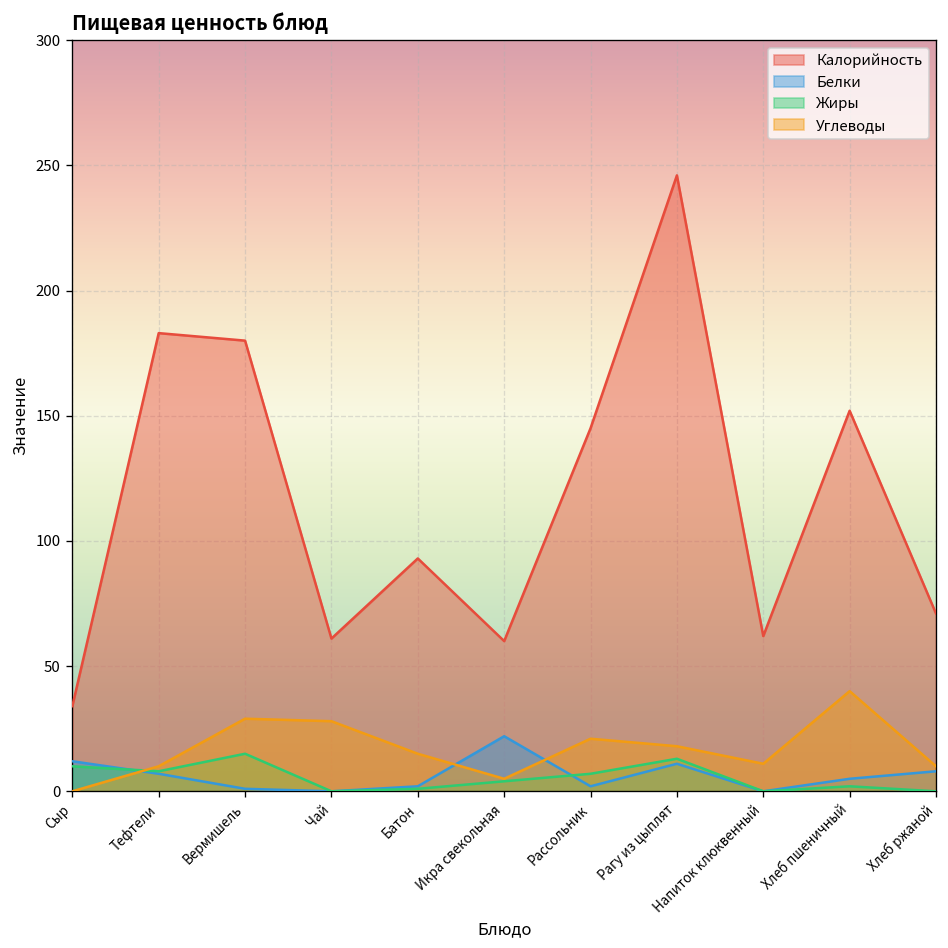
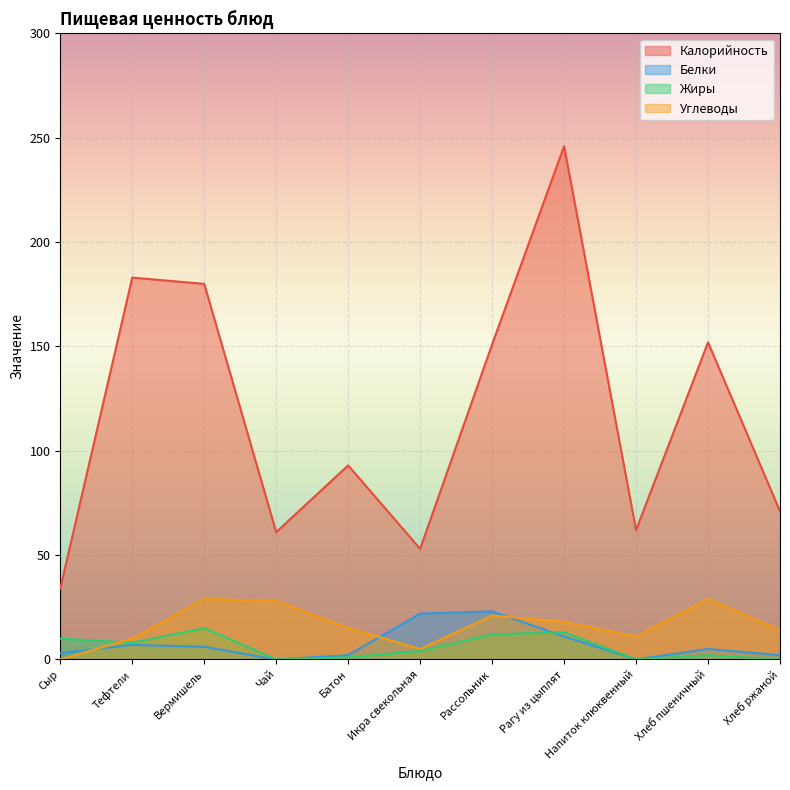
Белки, Сыр: 12 -> 3
Белки, Вермишель: 1 -> 6
Калорийность, Икра свекольная: 60 -> 53
Калорийность, Рассольник: 145 -> 151
Белки, Рассольник: 2 -> 23
Жиры, Рассольник: 7 -> 12
Углеводы, Хлеб пшеничный: 40 -> 29
Белки, Хлеб ржаной: 8 -> 2
Углеводы, Хлеб ржаной: 10 -> 14
